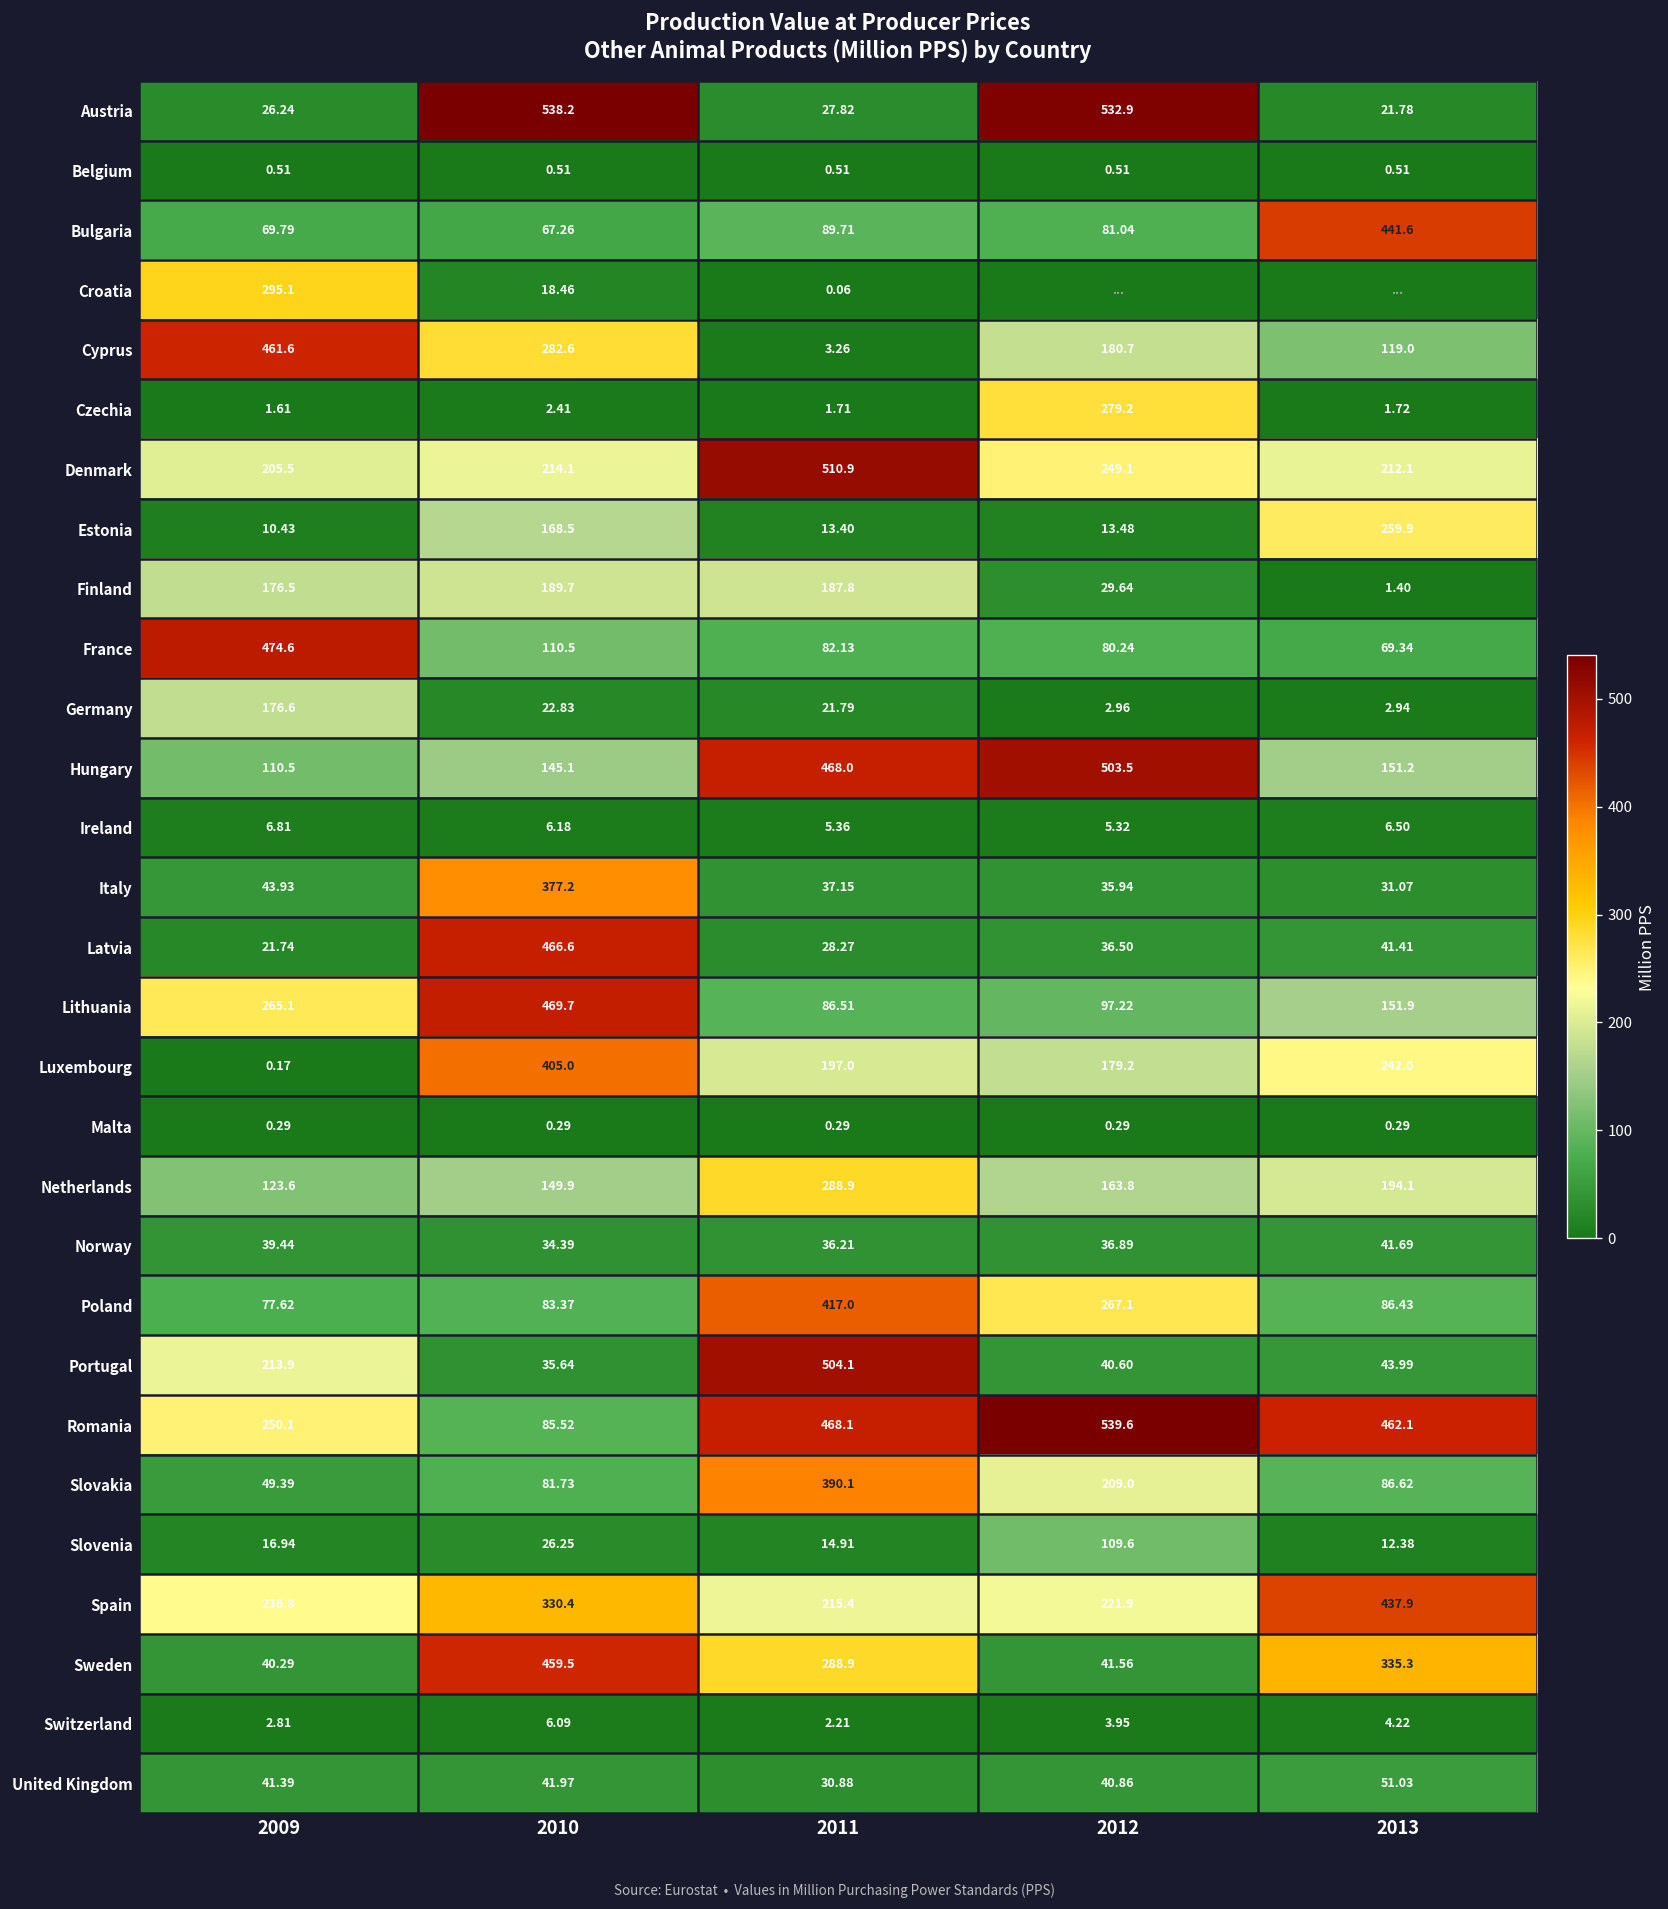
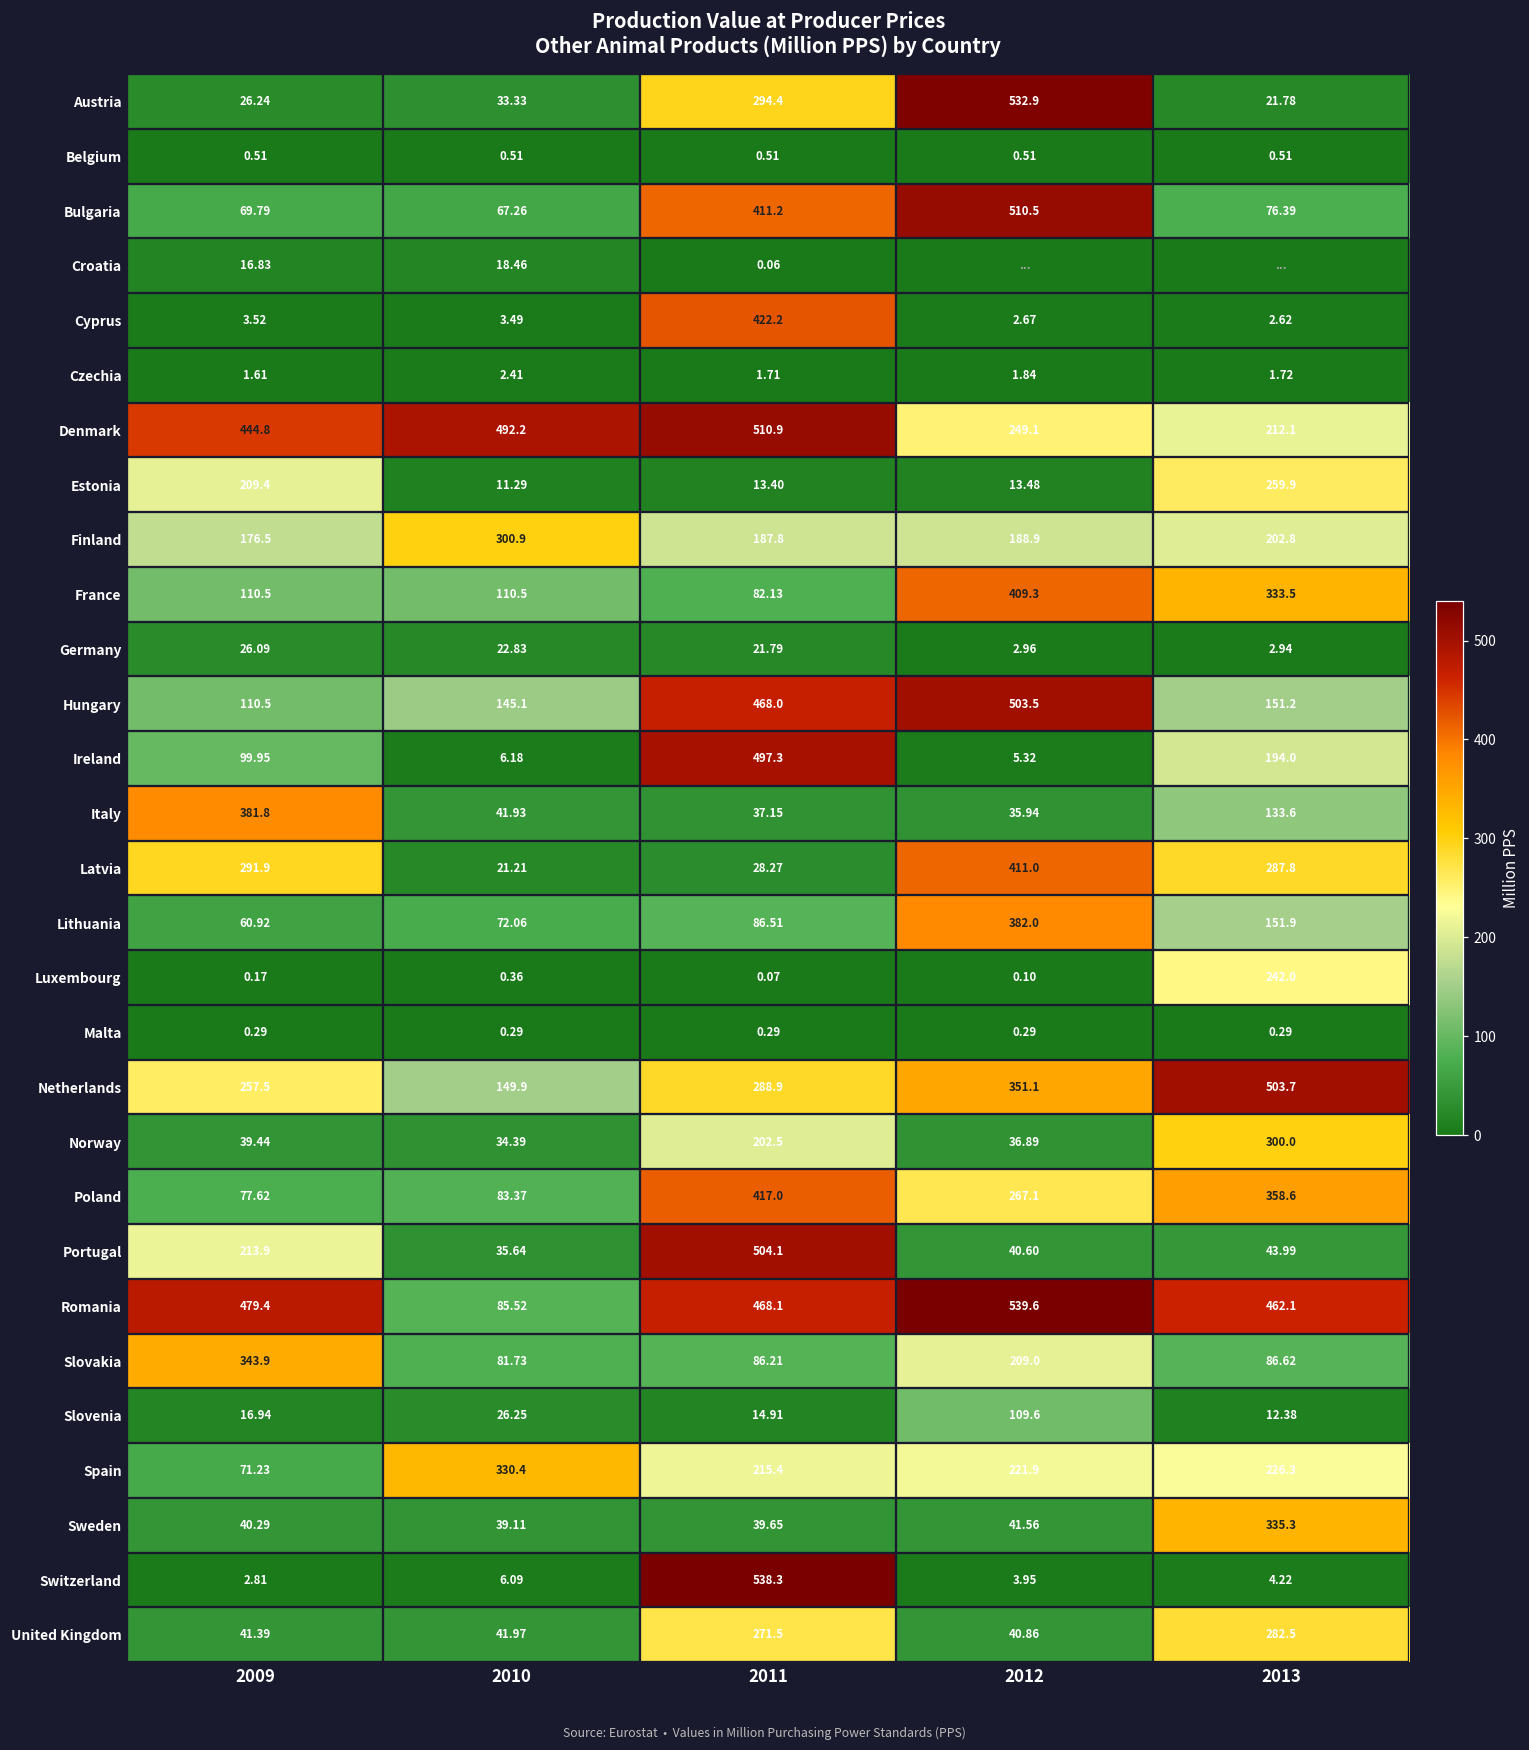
Austria, 2010: 538.2 -> 33.33
Austria, 2011: 27.82 -> 294.4
Bulgaria, 2011: 89.71 -> 411.2
Bulgaria, 2012: 81.04 -> 510.5
Bulgaria, 2013: 441.6 -> 76.39
Croatia, 2009: 295.1 -> 16.83
Cyprus, 2009: 461.6 -> 3.52
Cyprus, 2010: 282.6 -> 3.49
Cyprus, 2011: 3.26 -> 422.2
Cyprus, 2012: 180.7 -> 2.67
Cyprus, 2013: 119.0 -> 2.62
Czechia, 2012: 279.2 -> 1.84
Denmark, 2009: 205.5 -> 444.8
Denmark, 2010: 214.1 -> 492.2
Estonia, 2009: 10.43 -> 209.4
Estonia, 2010: 168.5 -> 11.29
Finland, 2010: 189.7 -> 300.9
Finland, 2012: 29.64 -> 188.9
Finland, 2013: 1.40 -> 202.8
France, 2009: 474.6 -> 110.5
France, 2012: 80.24 -> 409.3
France, 2013: 69.34 -> 333.5
Germany, 2009: 176.6 -> 26.09
Ireland, 2009: 6.81 -> 99.95
Ireland, 2011: 5.36 -> 497.3
Ireland, 2013: 6.50 -> 194.0
Italy, 2009: 43.93 -> 381.8
Italy, 2010: 377.2 -> 41.93
Italy, 2013: 31.07 -> 133.6
Latvia, 2009: 21.74 -> 291.9
Latvia, 2010: 466.6 -> 21.21
Latvia, 2012: 36.50 -> 411.0
Latvia, 2013: 41.41 -> 287.8
Lithuania, 2009: 265.1 -> 60.92
Lithuania, 2010: 469.7 -> 72.06
Lithuania, 2012: 97.22 -> 382.0
Luxembourg, 2010: 405.0 -> 0.36
Luxembourg, 2011: 197.0 -> 0.07
Luxembourg, 2012: 179.2 -> 0.10
Netherlands, 2009: 123.6 -> 257.5
Netherlands, 2012: 163.8 -> 351.1
Netherlands, 2013: 194.1 -> 503.7
Norway, 2011: 36.21 -> 202.5
Norway, 2013: 41.69 -> 300.0
Poland, 2013: 86.43 -> 358.6
Romania, 2009: 250.1 -> 479.4
Slovakia, 2009: 49.39 -> 343.9
Slovakia, 2011: 390.1 -> 86.21
Spain, 2009: 236.8 -> 71.23
Spain, 2013: 437.9 -> 226.3
Sweden, 2010: 459.5 -> 39.11
Sweden, 2011: 288.9 -> 39.65
Switzerland, 2011: 2.21 -> 538.3
United Kingdom, 2011: 30.88 -> 271.5
United Kingdom, 2013: 51.03 -> 282.5
